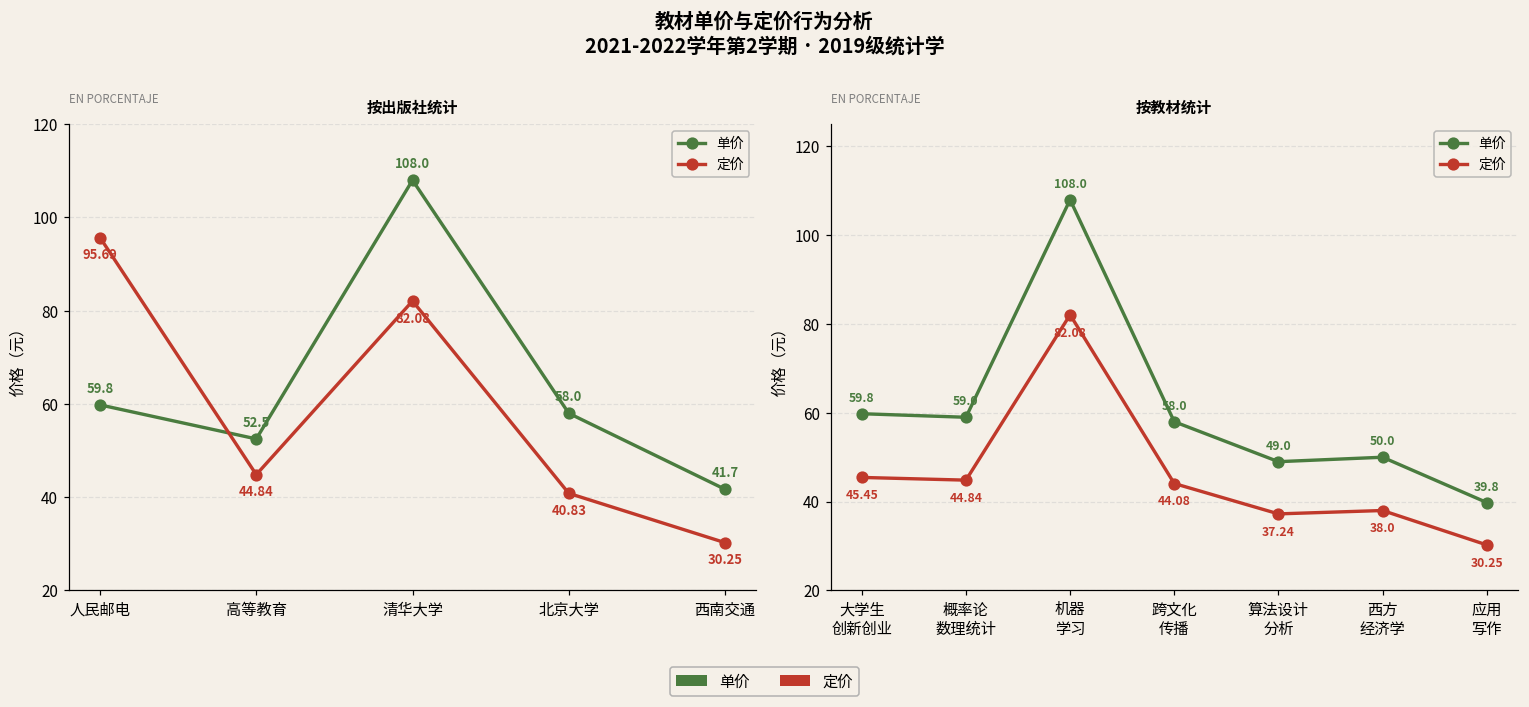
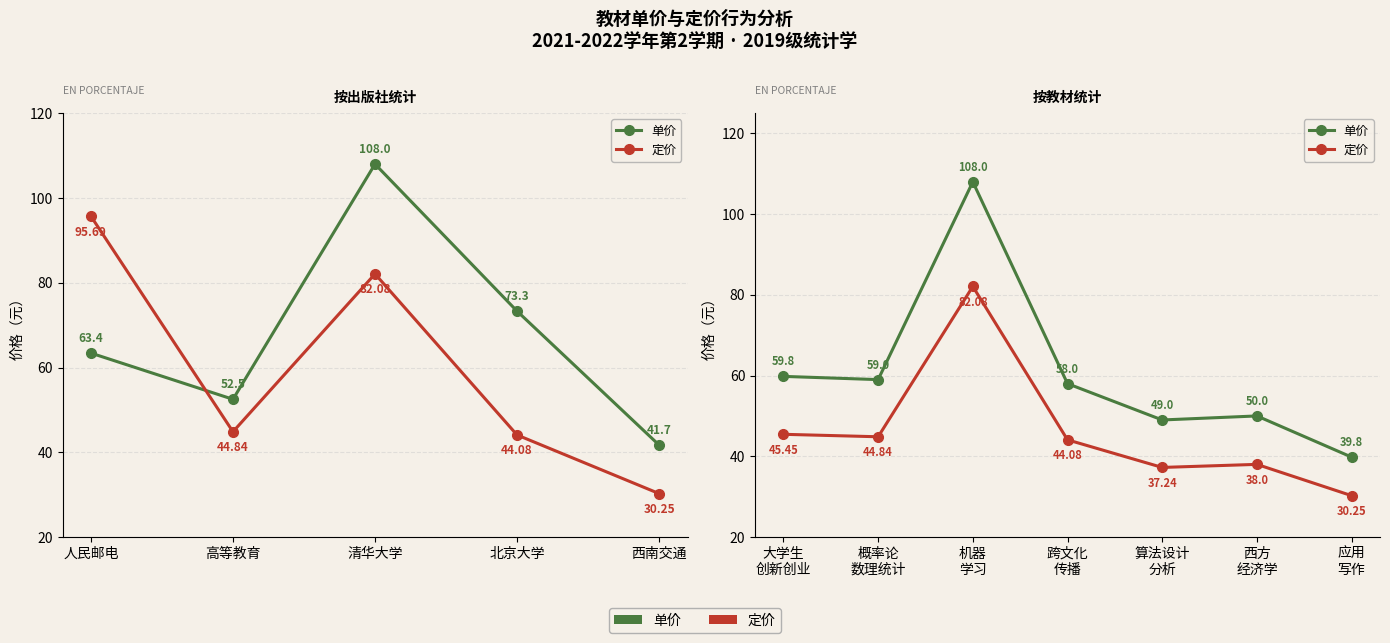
按出版社统计, 单价, 人民邮电: 59.8 -> 63.4
按出版社统计, 单价, 北京大学: 58.0 -> 73.3
按出版社统计, 定价, 北京大学: 40.83 -> 44.08
